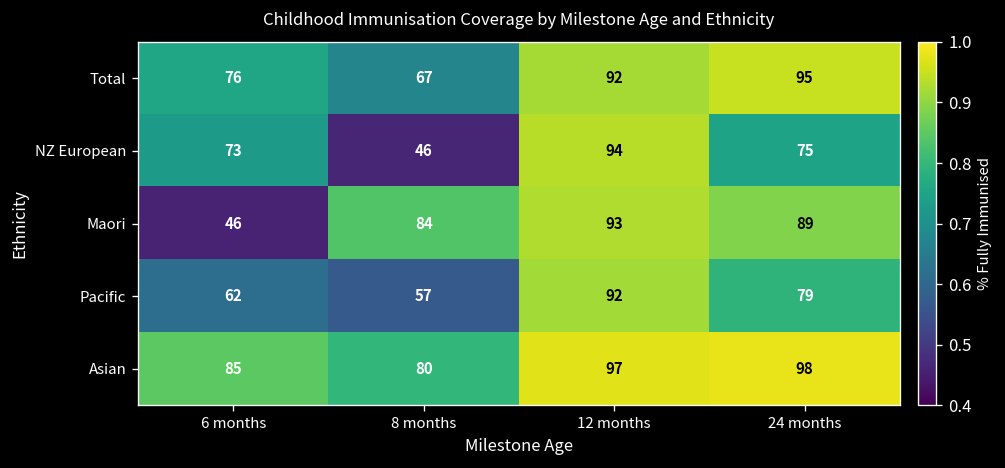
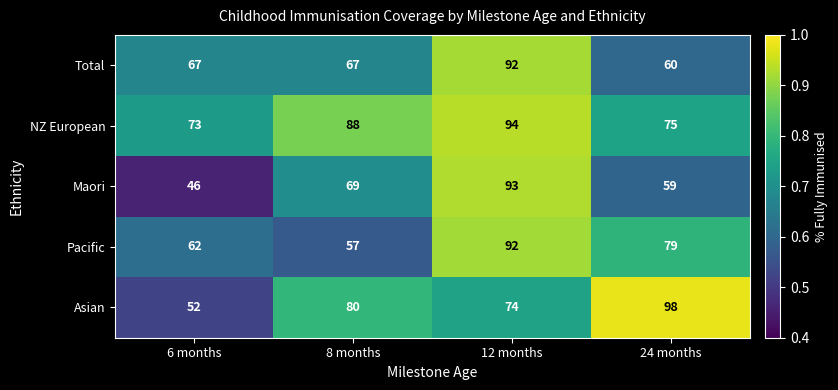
Total, 6 months: 76 -> 67
Total, 24 months: 95 -> 60
NZ European, 8 months: 46 -> 88
Maori, 8 months: 84 -> 69
Maori, 24 months: 89 -> 59
Asian, 6 months: 85 -> 52
Asian, 12 months: 97 -> 74
